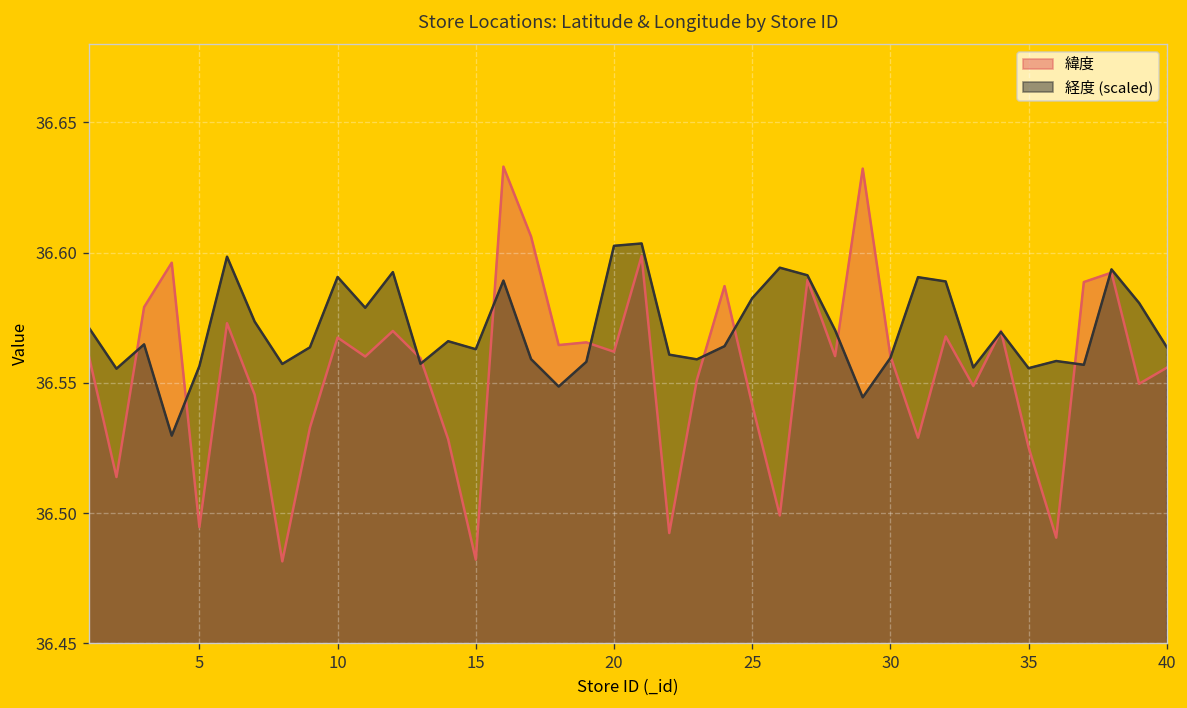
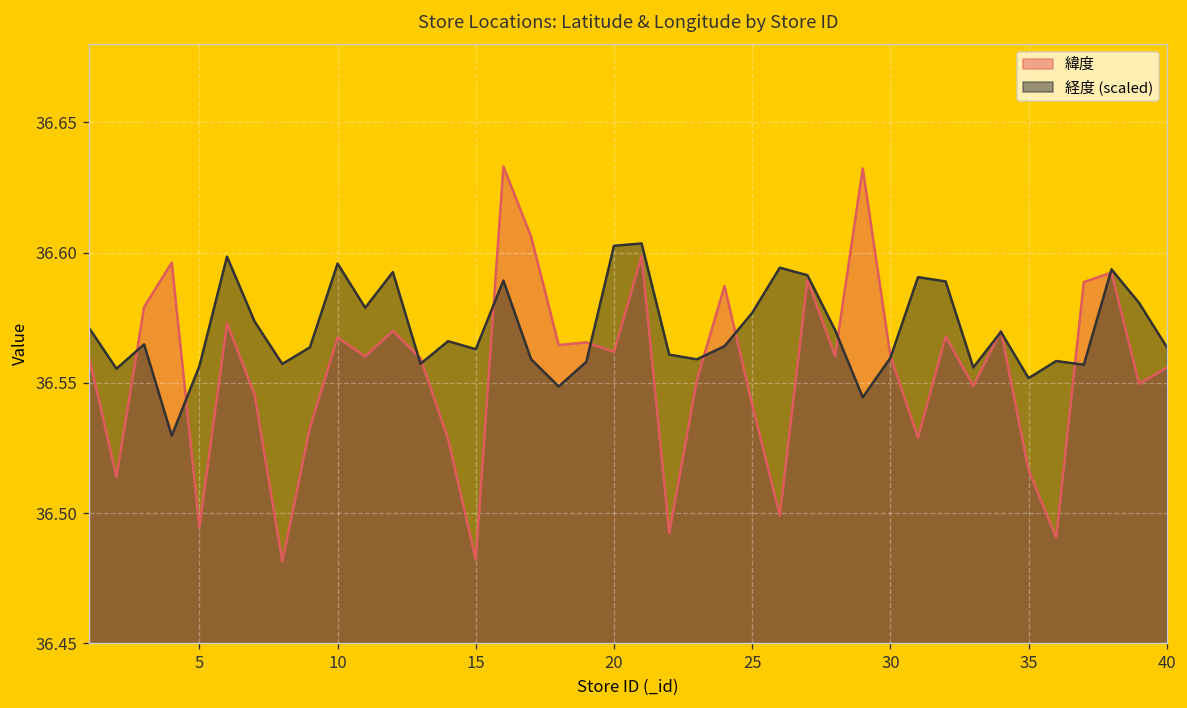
経度 (scaled), 10: 36.591 -> 36.596
経度 (scaled), 25: 36.582 -> 36.577
緯度, 35: 36.525 -> 36.517
経度 (scaled), 35: 36.556 -> 36.552
